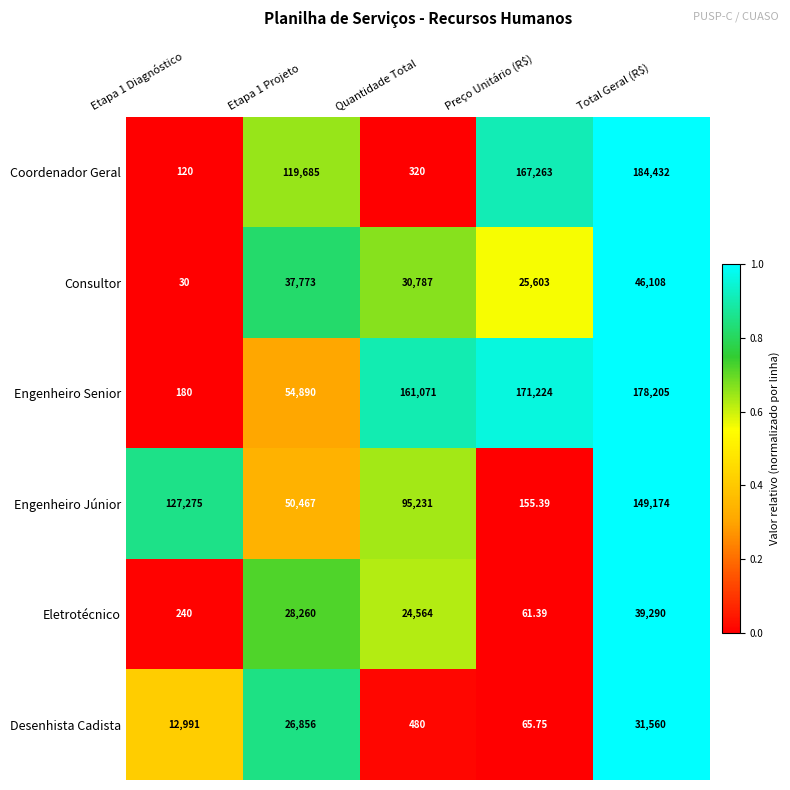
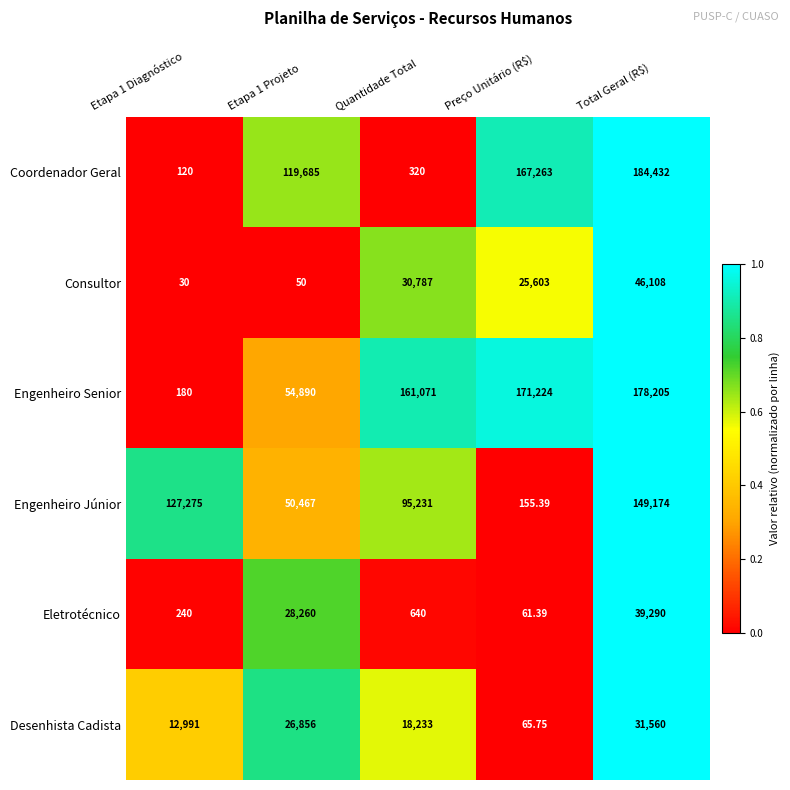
Consultor, Etapa 1 Projeto: 37,773 -> 50
Eletrotécnico, Quantidade Total: 24,564 -> 640
Desenhista Cadista, Quantidade Total: 480 -> 18,233
